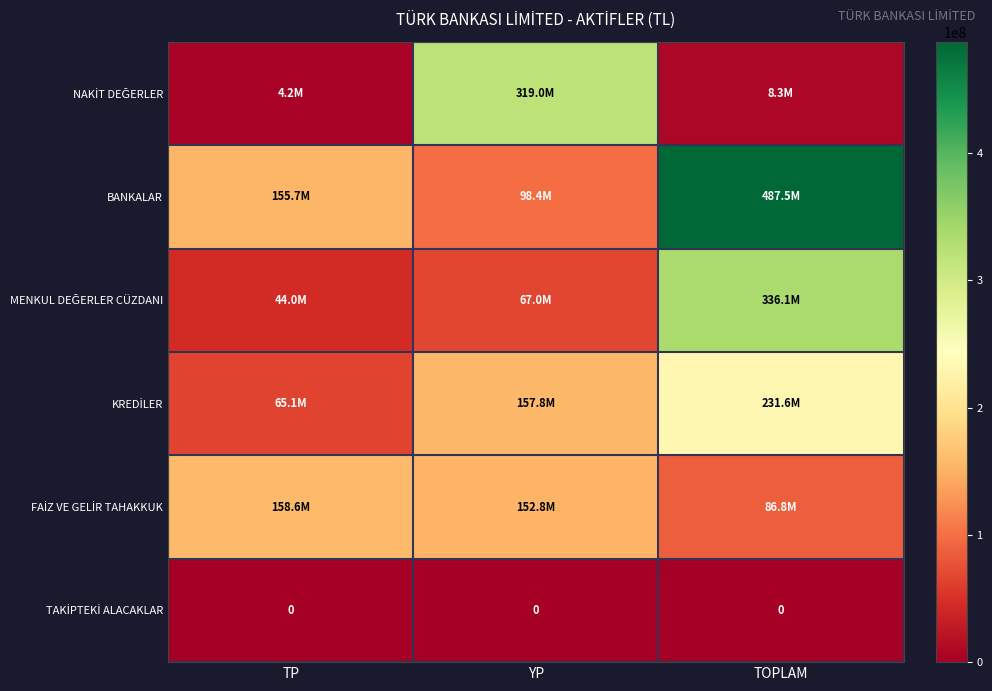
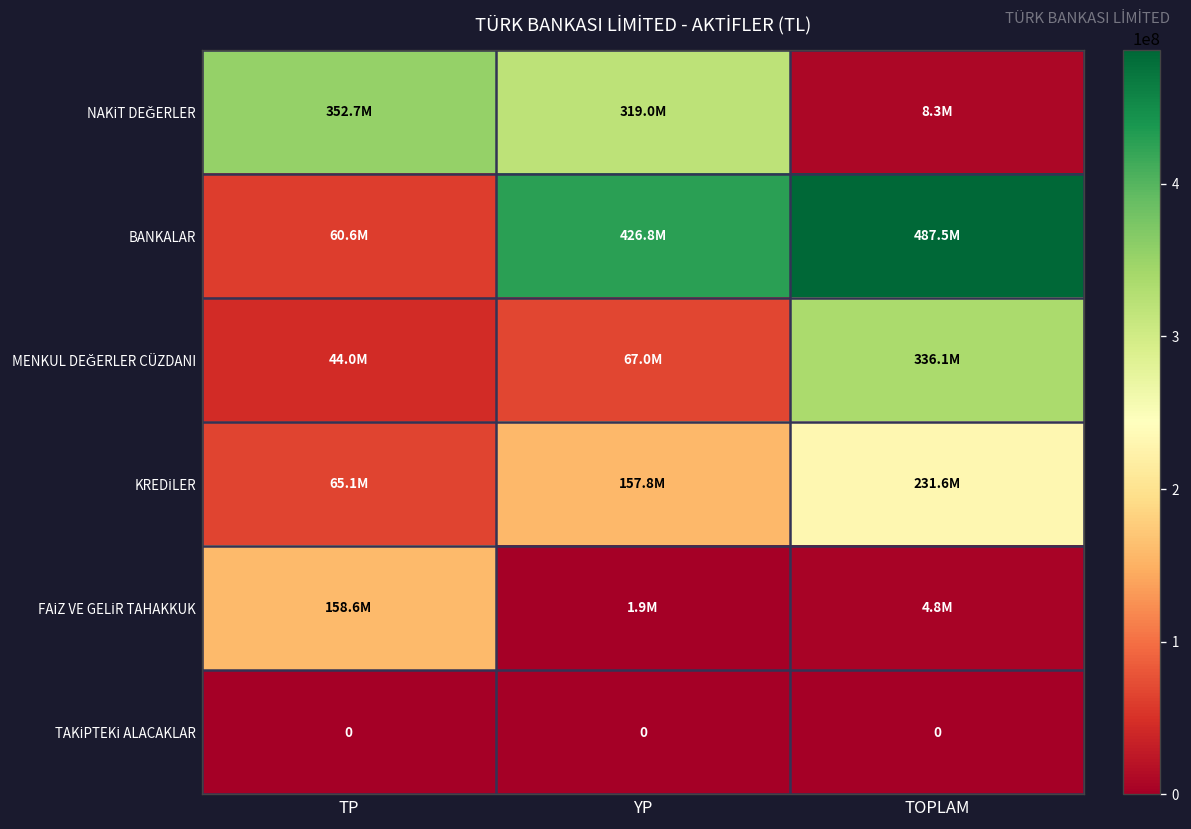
NAKİT DEĞERLER, TP: 4.2M -> 352.7M
BANKALAR, TP: 155.7M -> 60.6M
BANKALAR, YP: 98.4M -> 426.8M
FAİZ VE GELİR TAHAKKUK, YP: 152.8M -> 1.9M
FAİZ VE GELİR TAHAKKUK, TOPLAM: 86.8M -> 4.8M
